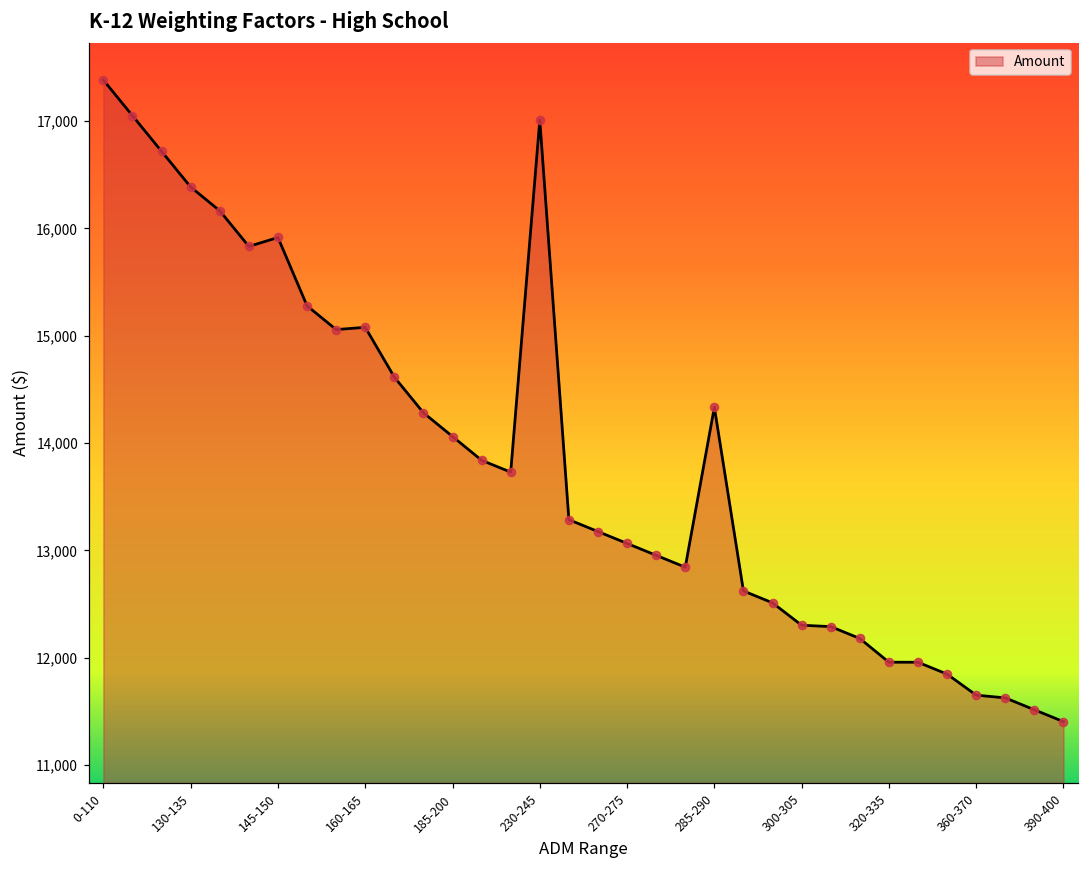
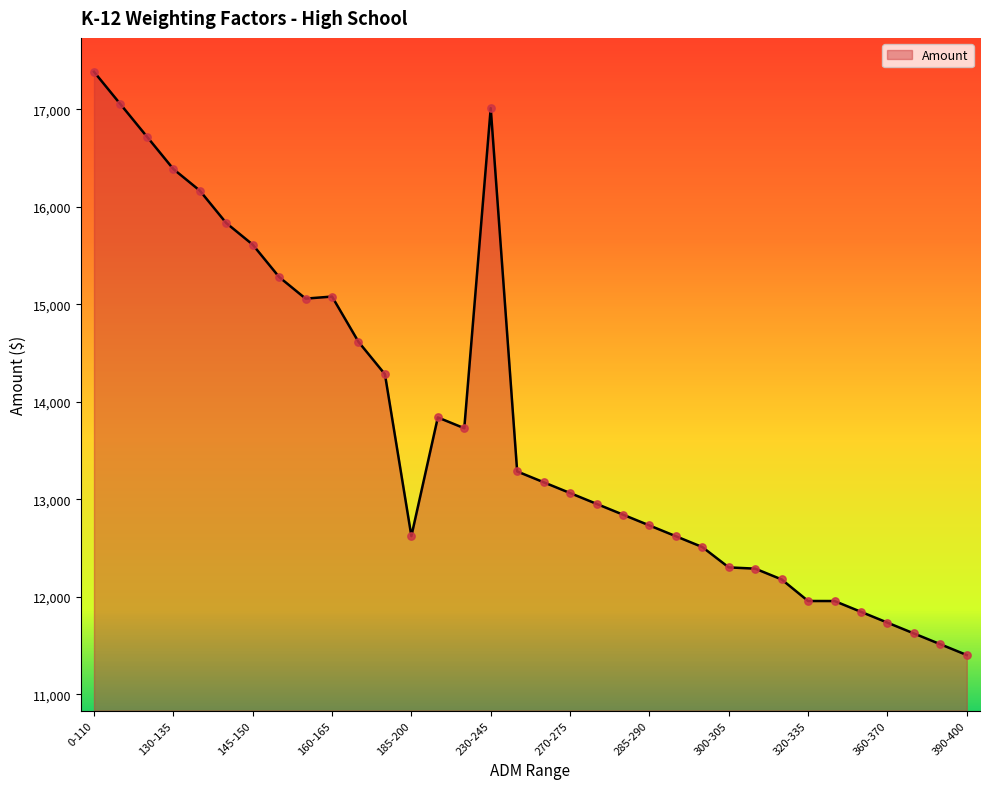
145-150: 15,900 -> 15,600
185-200: 14,100 -> 12,600
285-290: 14,300 -> 12,700
360-370: 11,650 -> 11,740
